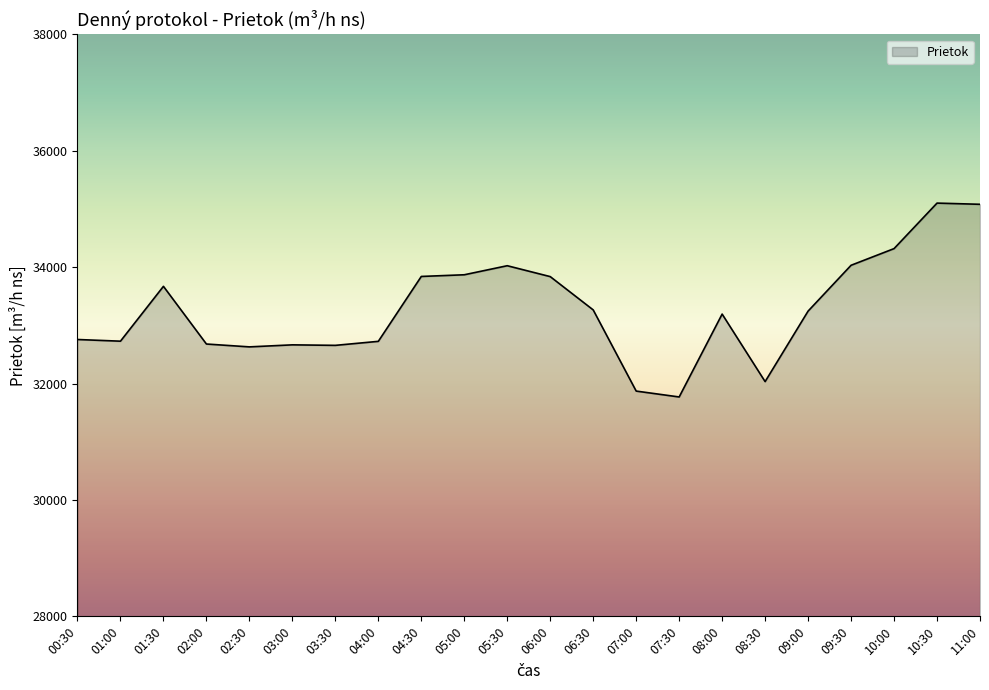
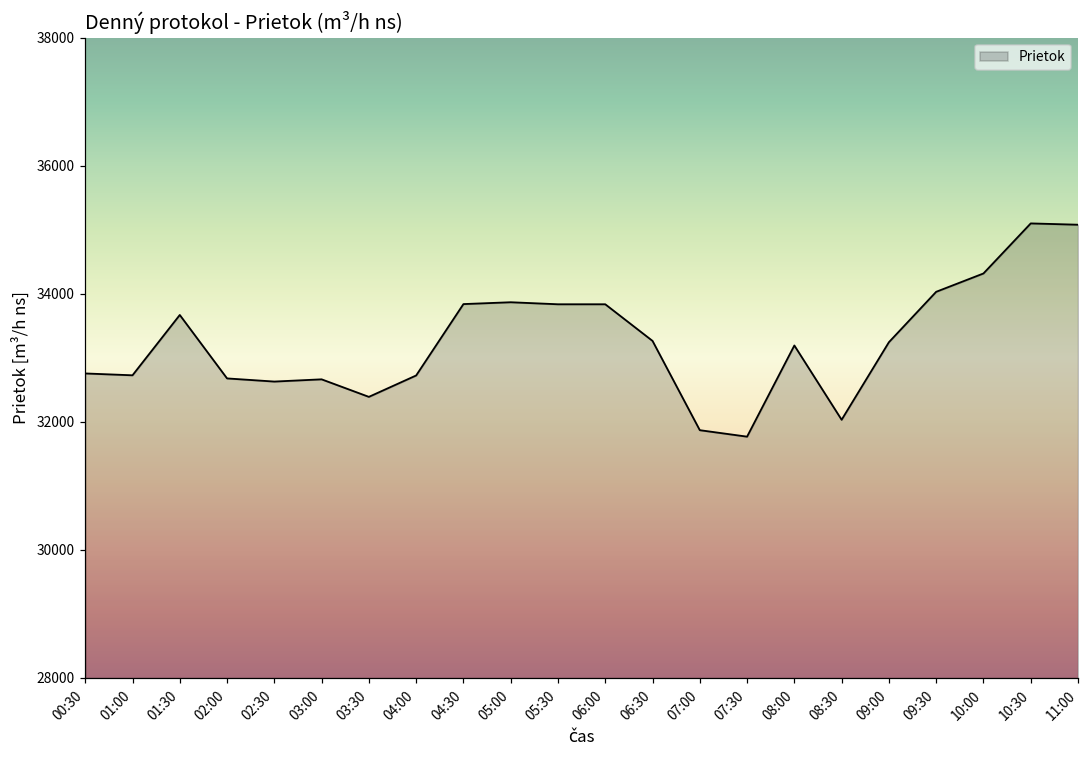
03:30: 32700 -> 32400
05:30: 34000 -> 33800
